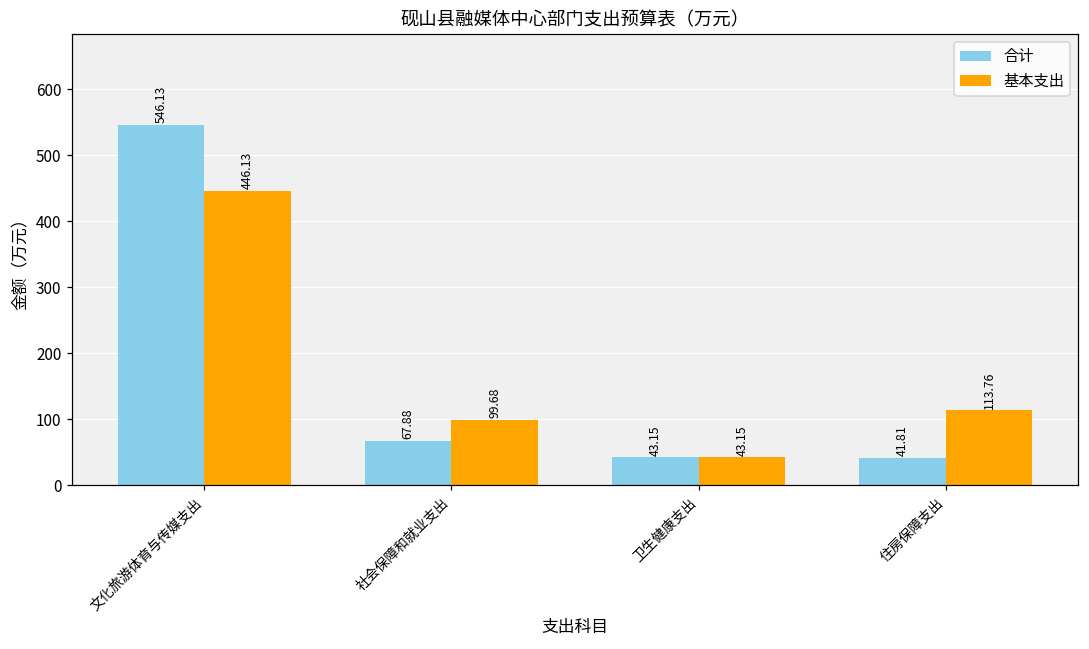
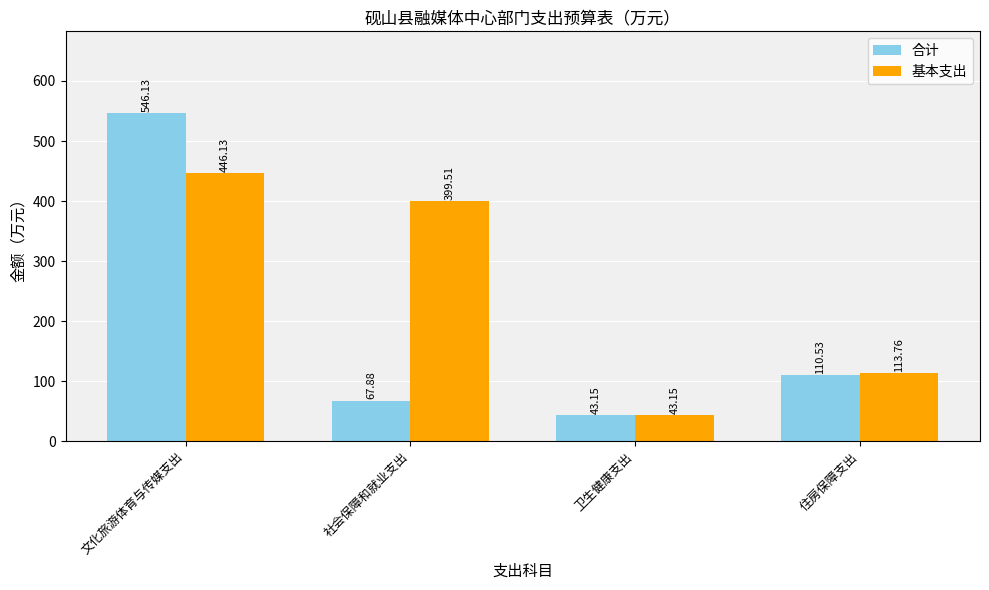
基本支出, 社会保障和就业支出: 99.68 -> 399.51
合计, 住房保障支出: 41.81 -> 110.53
